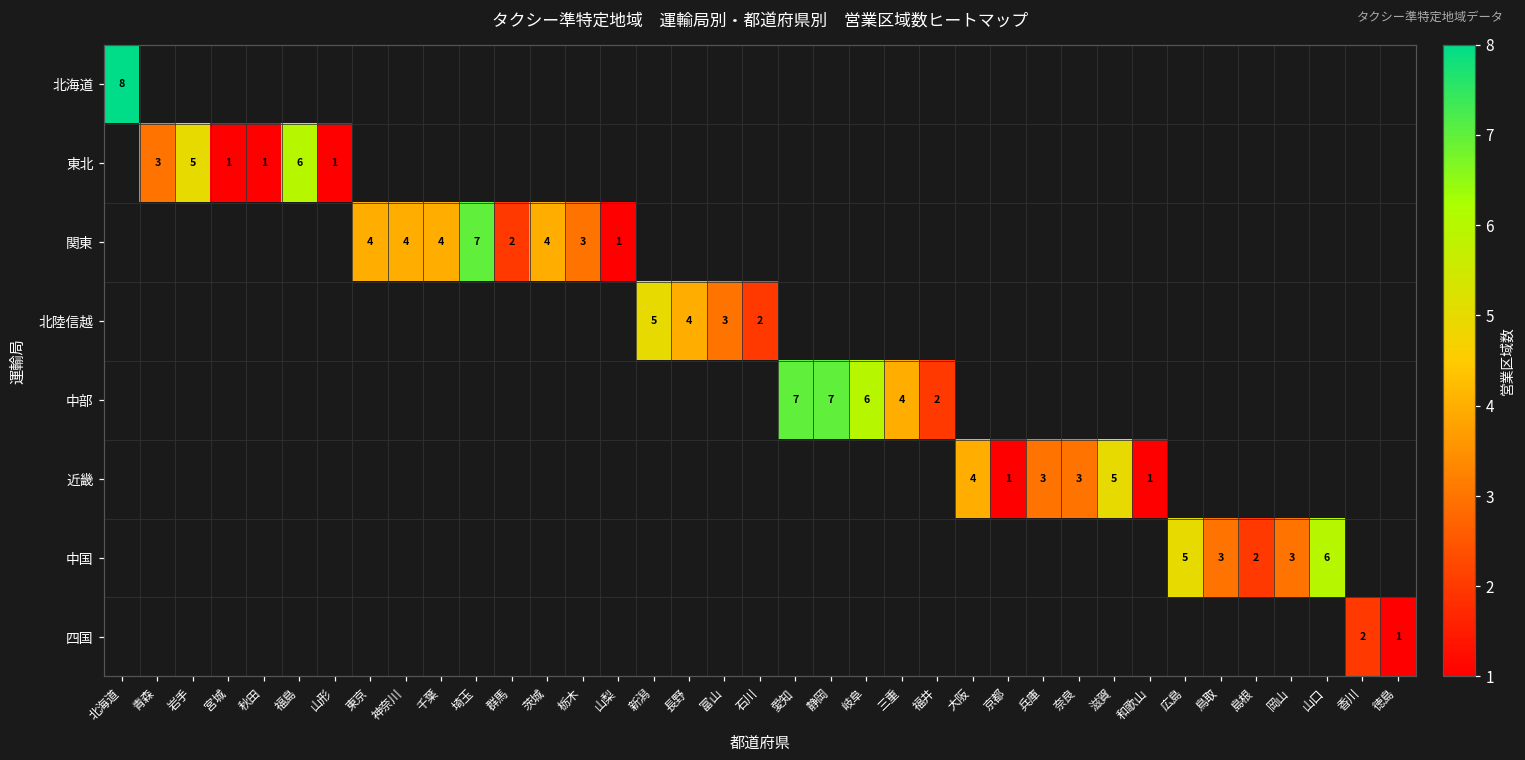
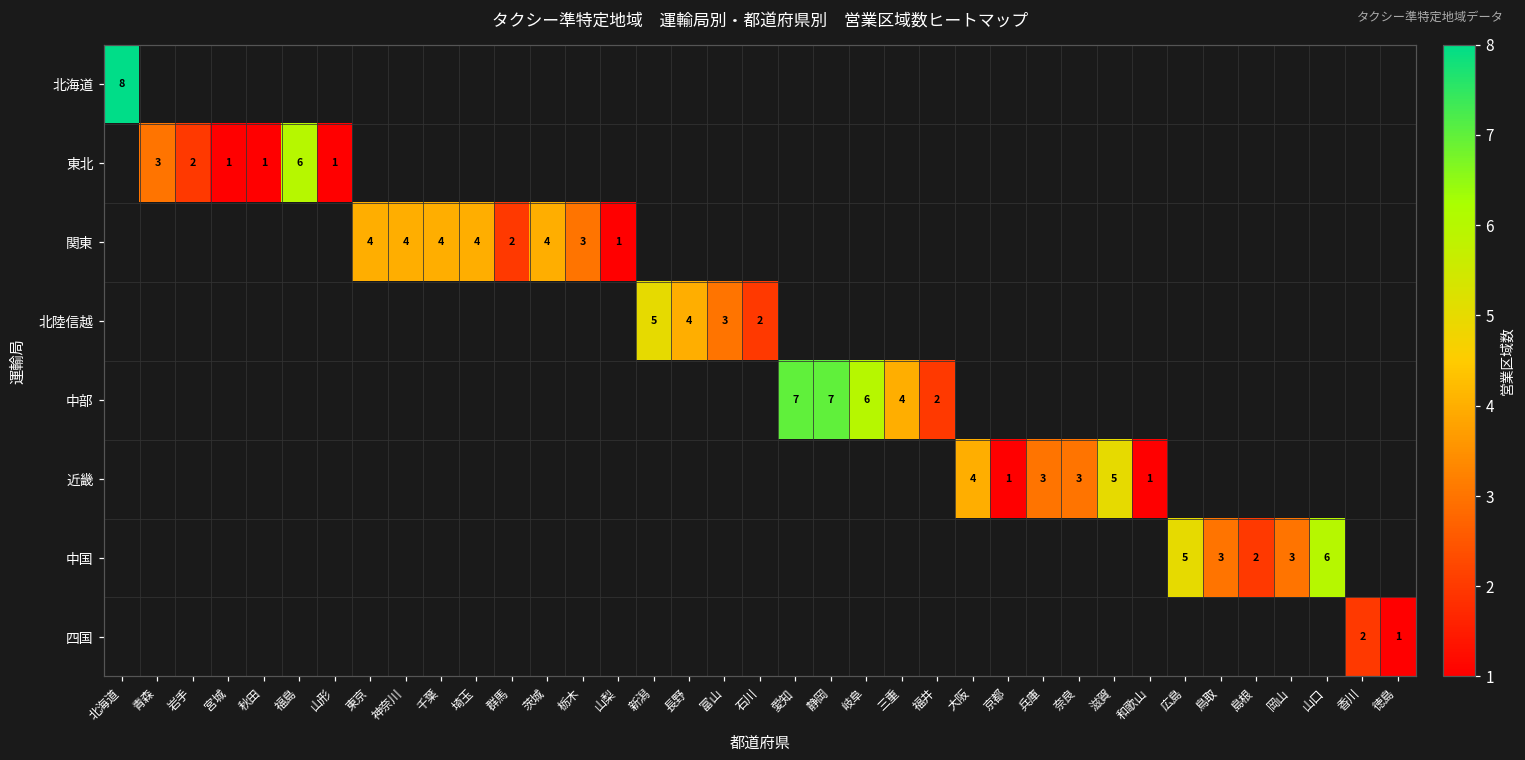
東北, 岩手: 5 -> 2
関東, 埼玉: 7 -> 4
